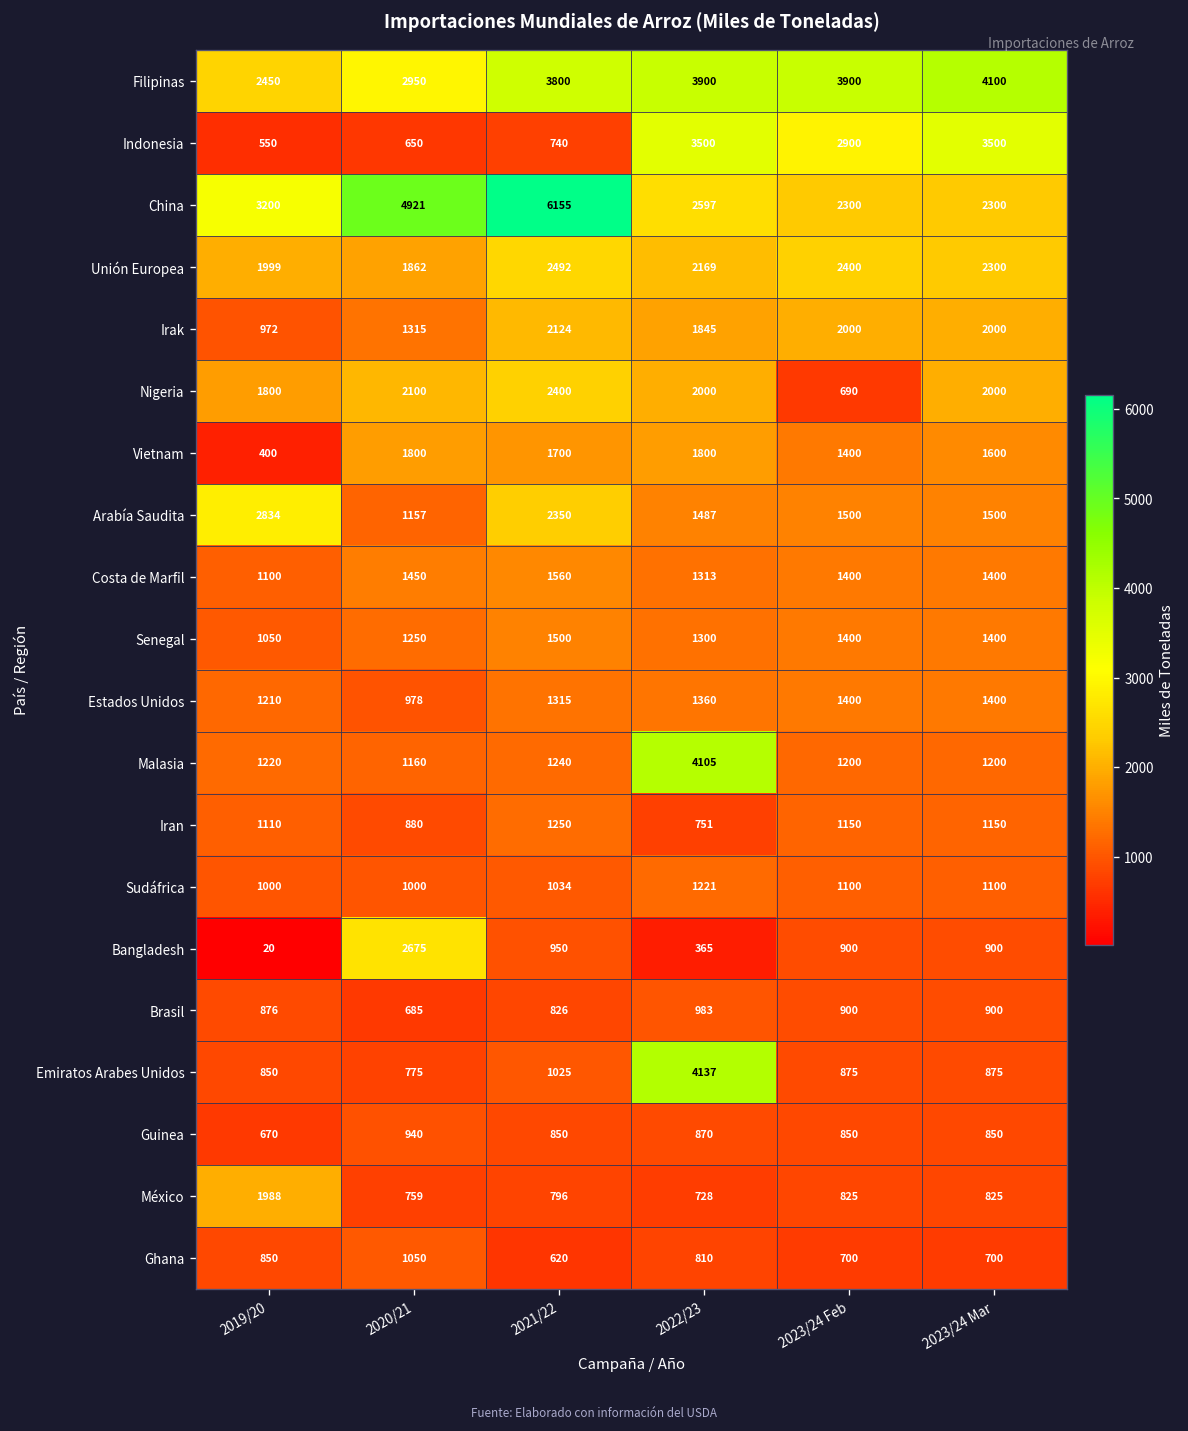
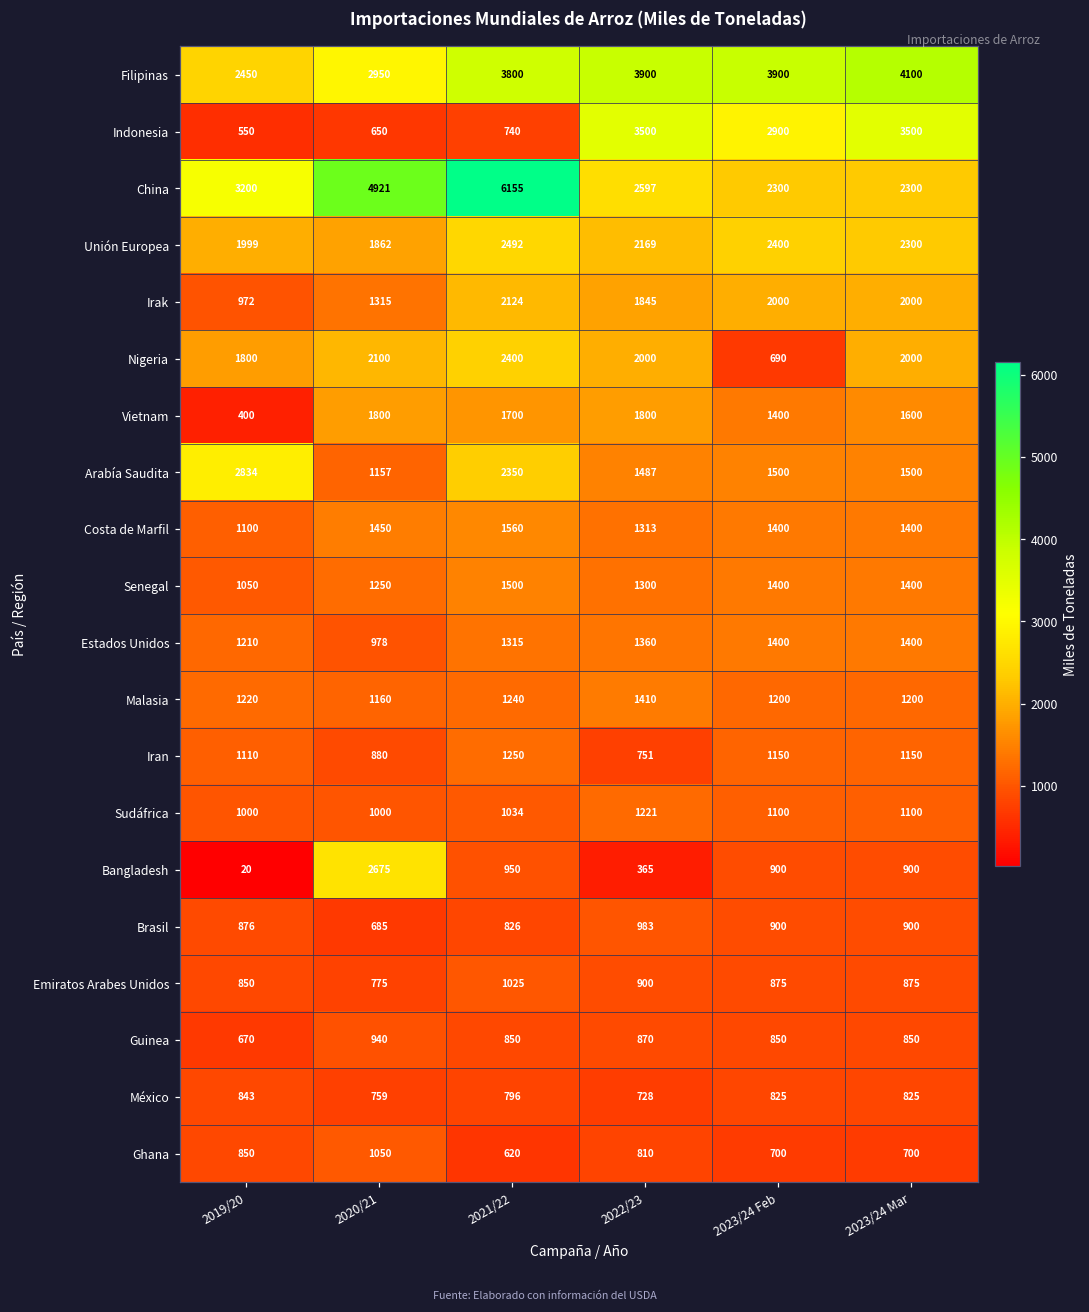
Malasia, 2022/23: 4105 -> 1410
Emiratos Arabes Unidos, 2022/23: 4137 -> 900
México, 2019/20: 1988 -> 843
